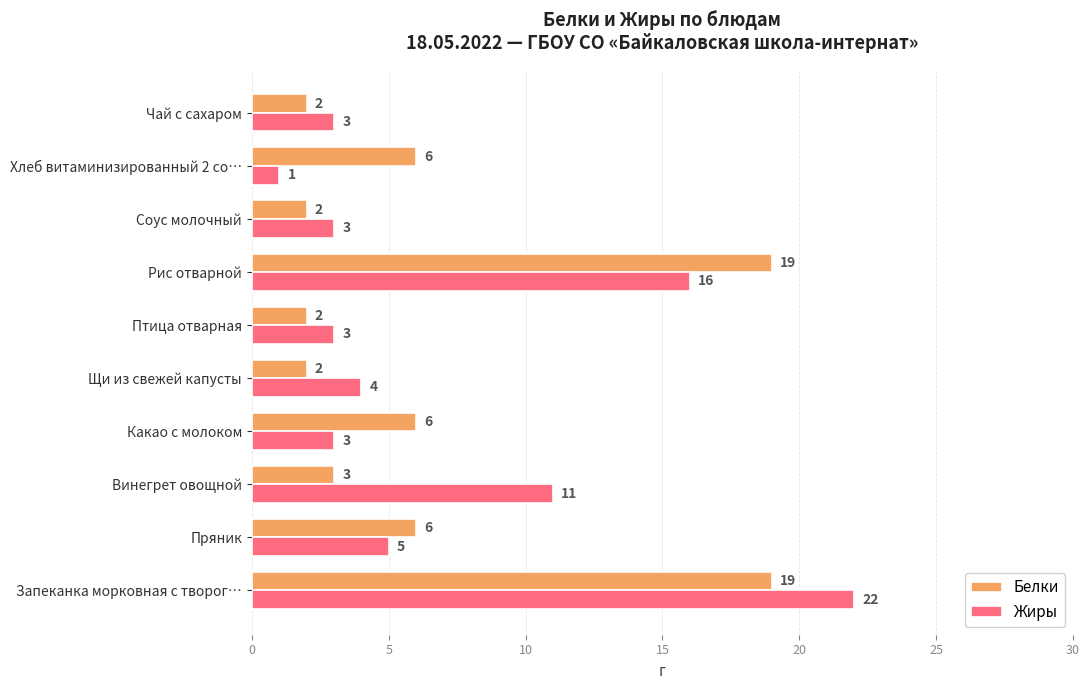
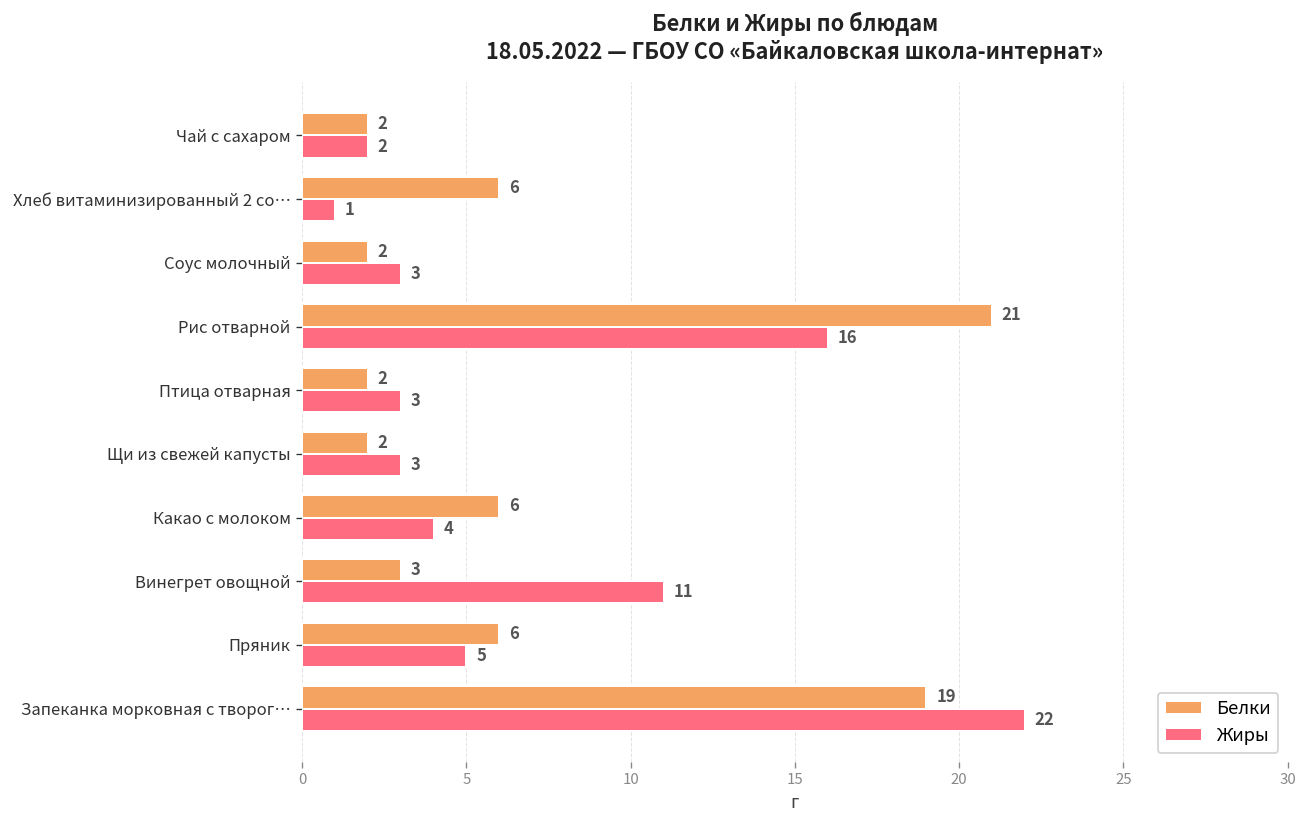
Жиры, Чай с сахаром: 3 -> 2
Белки, Рис отварной: 19 -> 21
Жиры, Щи из свежей капусты: 4 -> 3
Жиры, Какао с молоком: 3 -> 4
